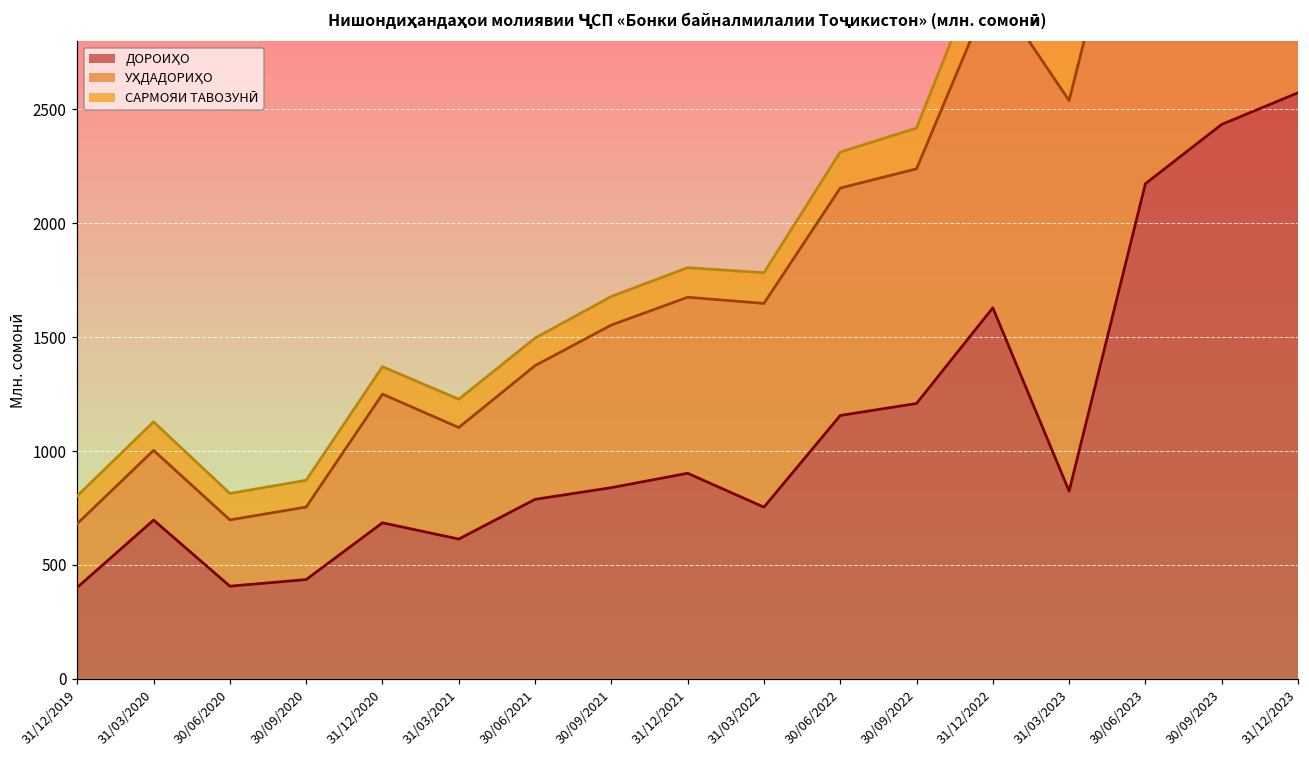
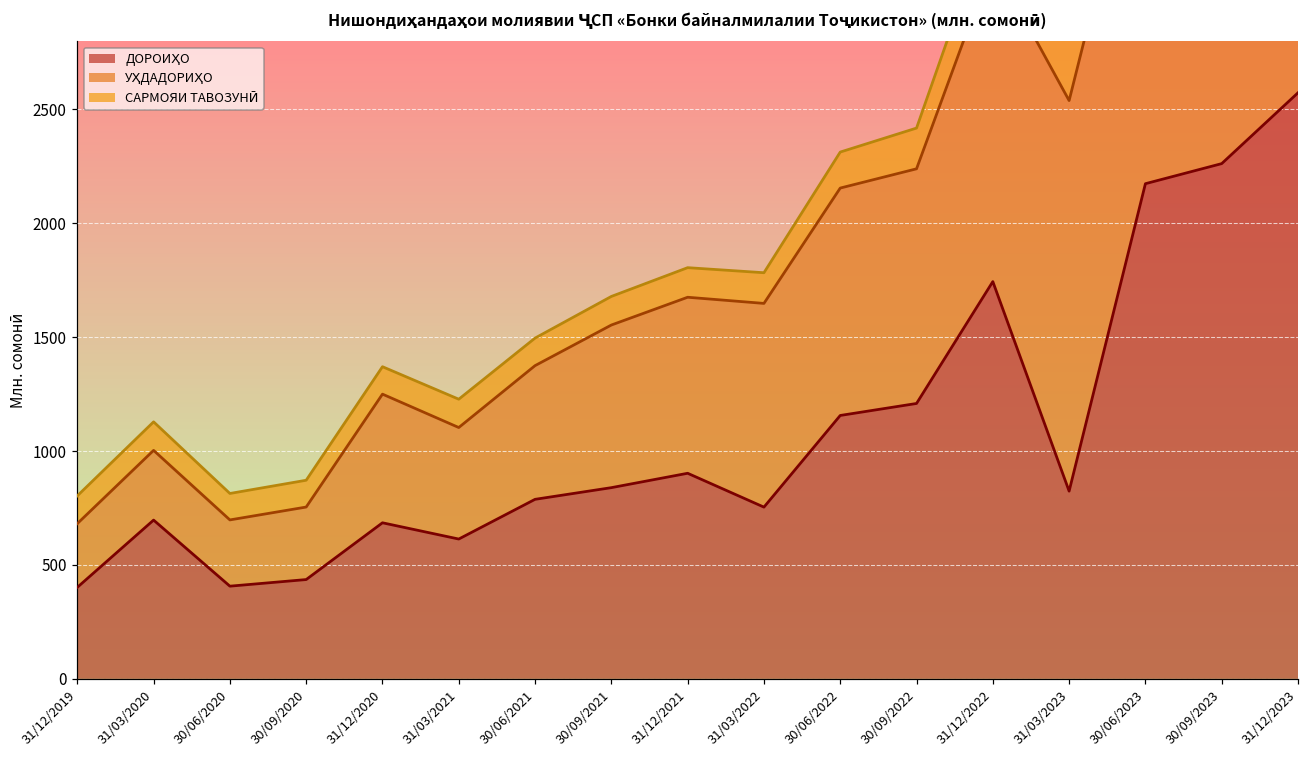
ДОРОИҲО, 31/12/2022: 1630 -> 1740
ДОРОИҲО, 30/09/2023: 2430 -> 2260
